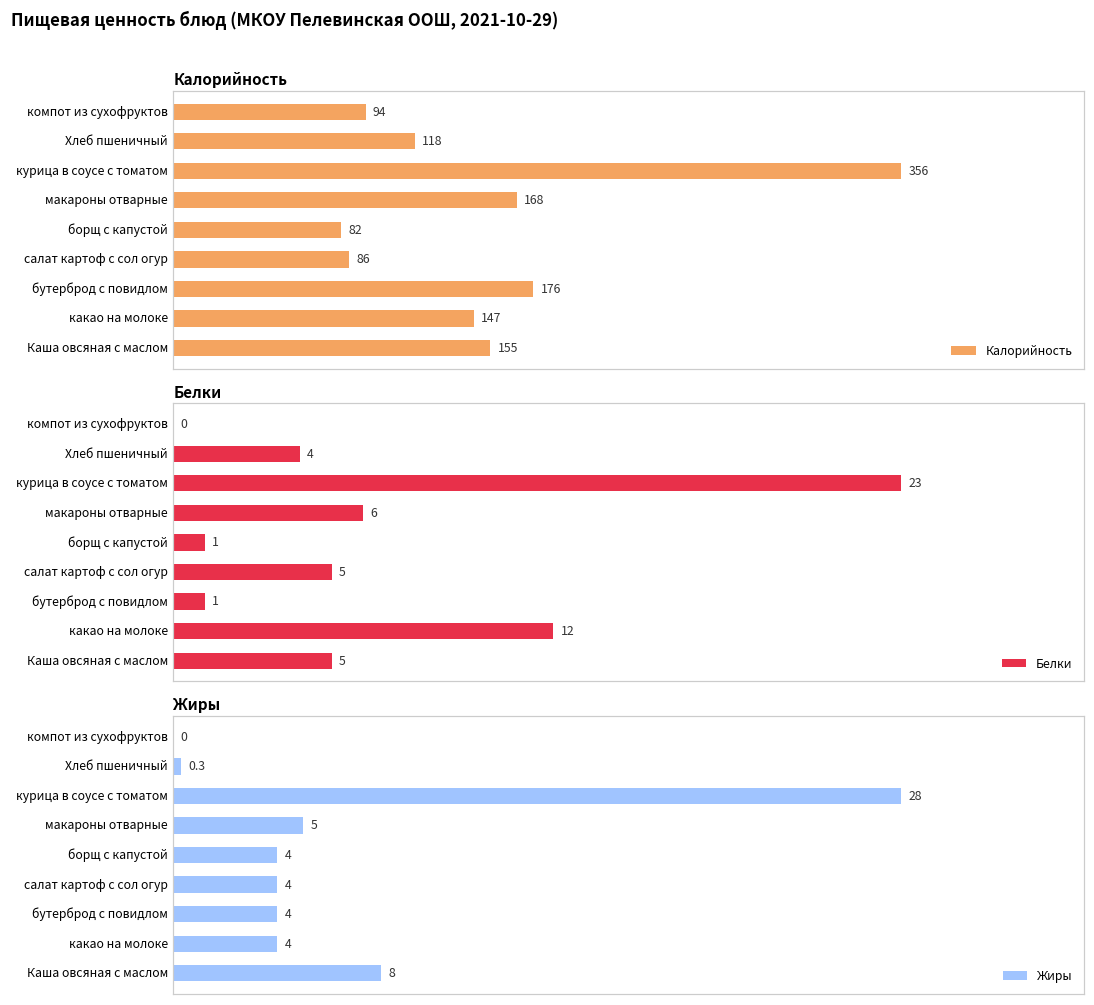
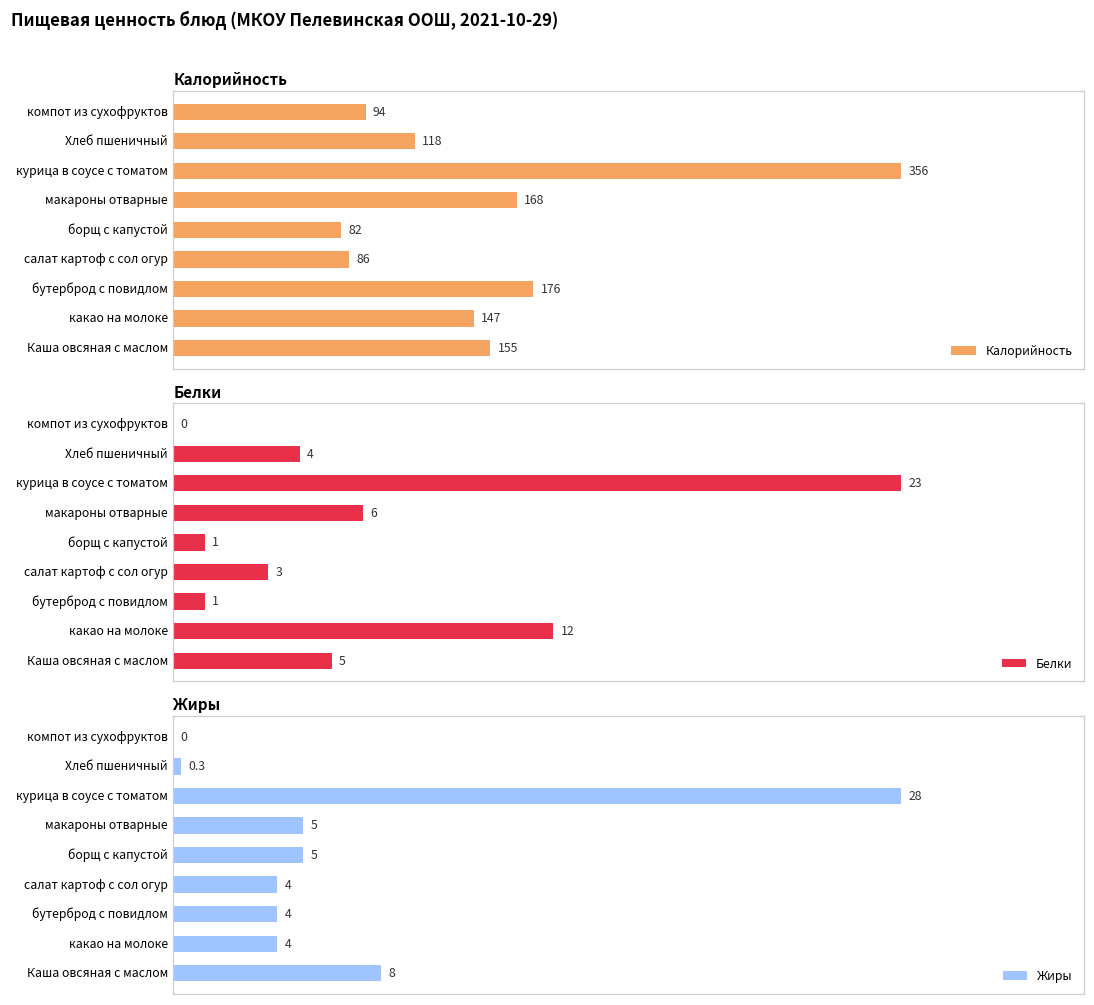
Белки, салат картоф с сол огур: 5 -> 3
Жиры, борщ с капустой: 4 -> 5
